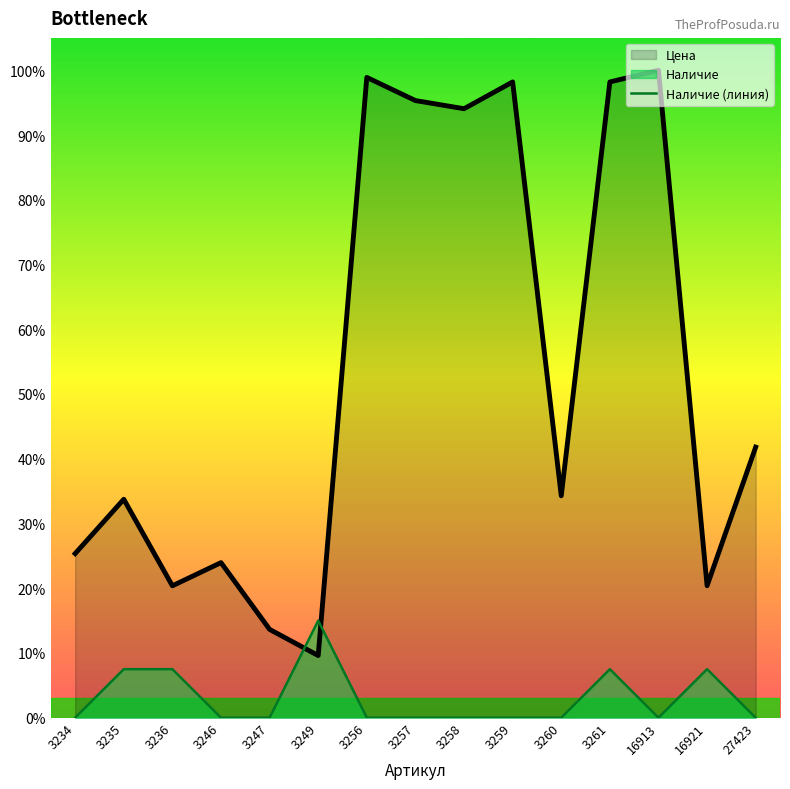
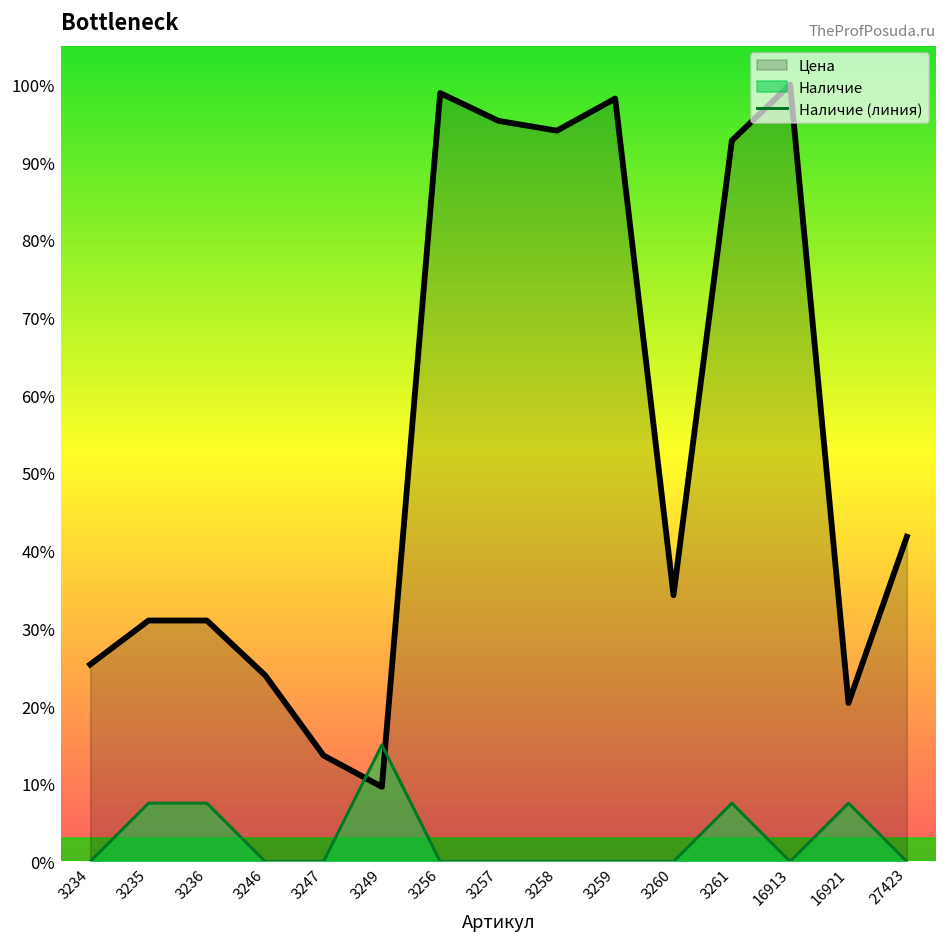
Цена, 3235: 34% -> 31%
Цена, 3236: 20% -> 31%
Цена, 3261: 98% -> 93%
